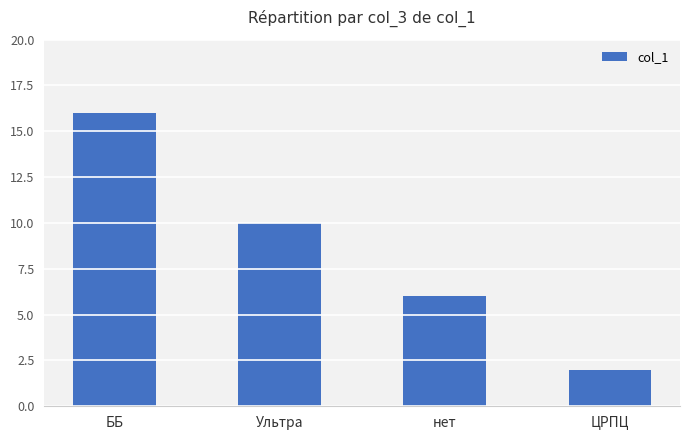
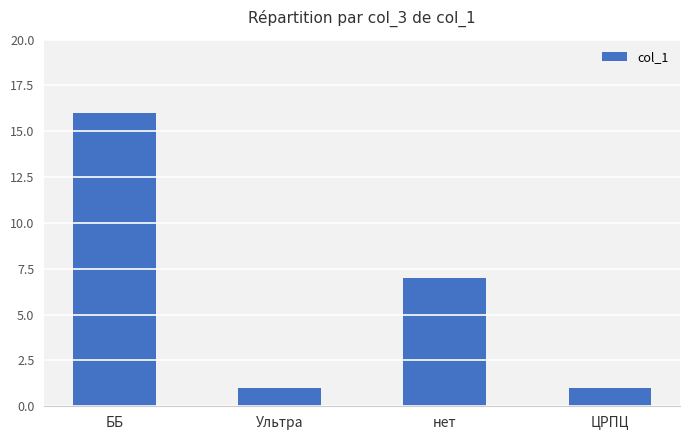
Ультра: 10 -> 1
нет: 6 -> 7
ЦРПЦ: 2 -> 1
